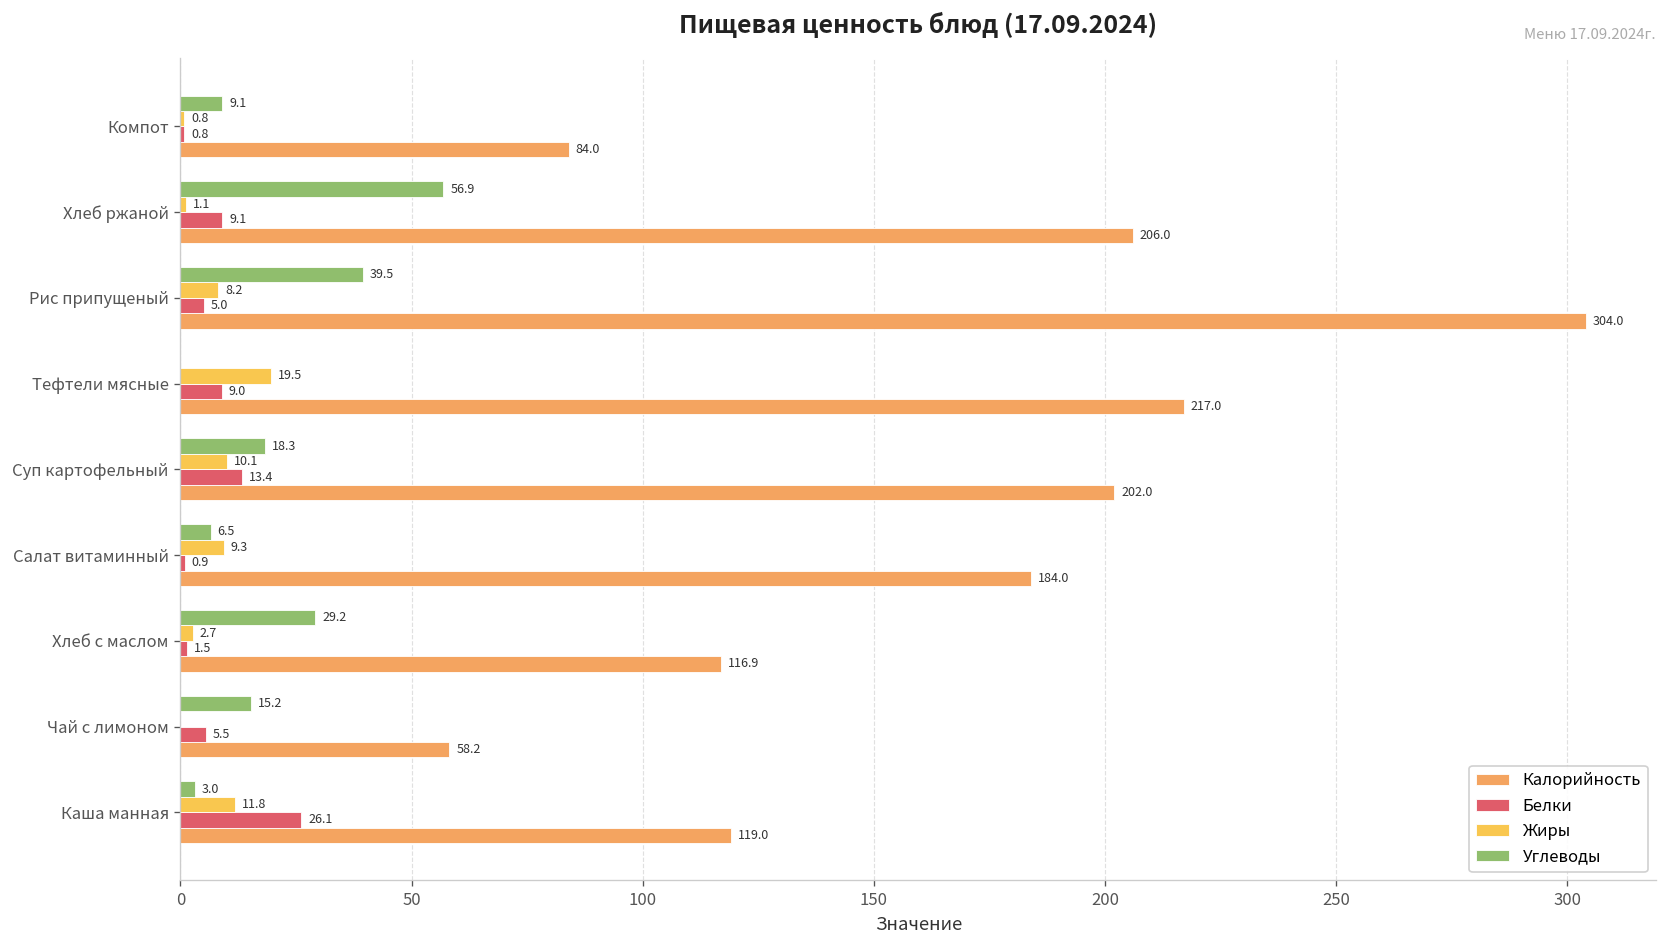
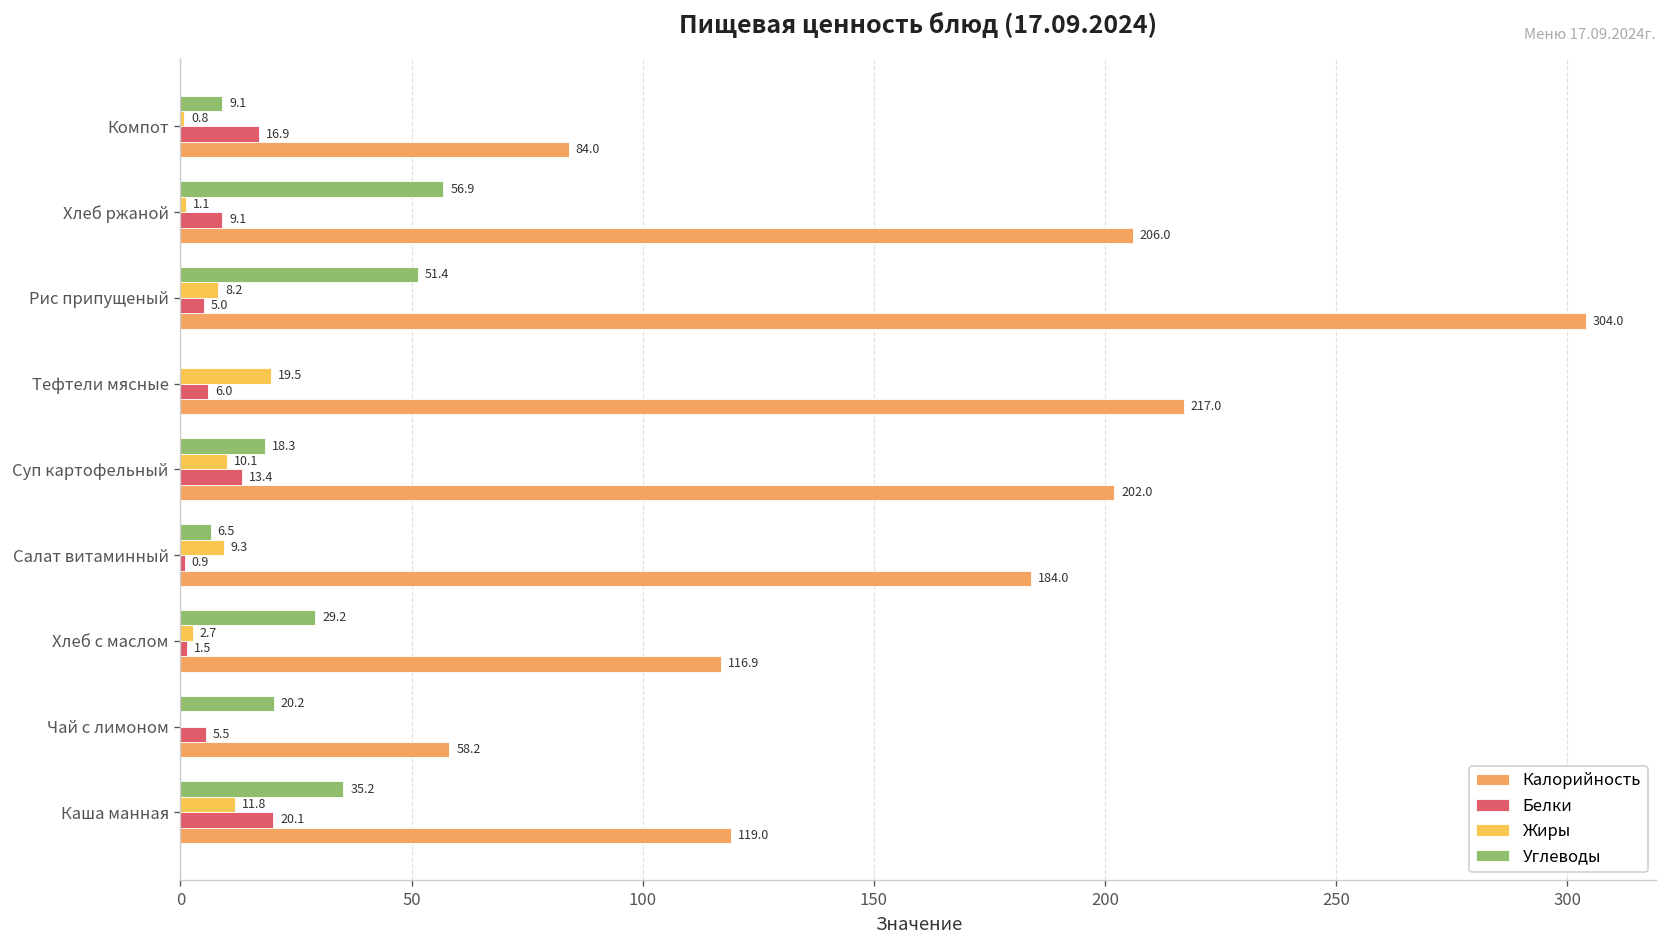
Белки, Компот: 0.8 -> 16.9
Углеводы, Рис припущеный: 39.5 -> 51.4
Белки, Тефтели мясные: 9.0 -> 6.0
Углеводы, Чай с лимоном: 15.2 -> 20.2
Углеводы, Каша манная: 3.0 -> 35.2
Белки, Каша манная: 26.1 -> 20.1
